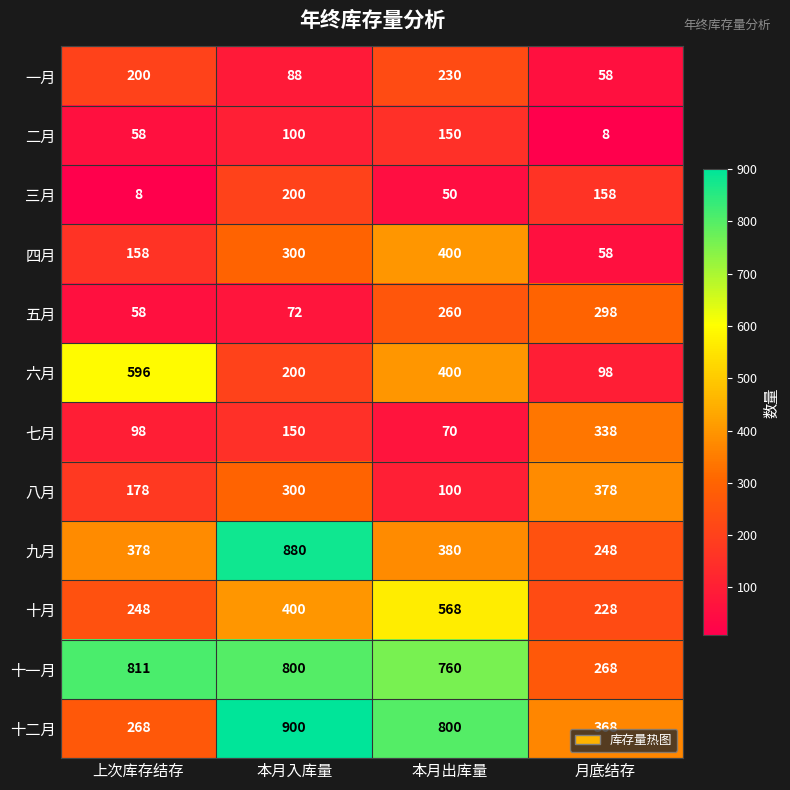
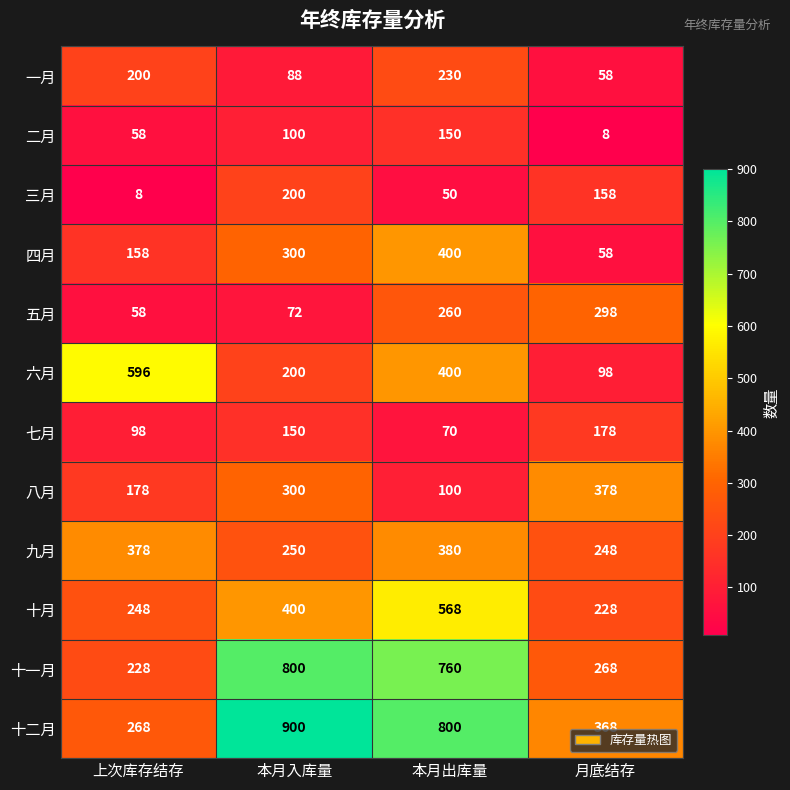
七月, 月底结存: 338 -> 178
九月, 本月入库量: 880 -> 250
十一月, 上次库存结存: 811 -> 228
